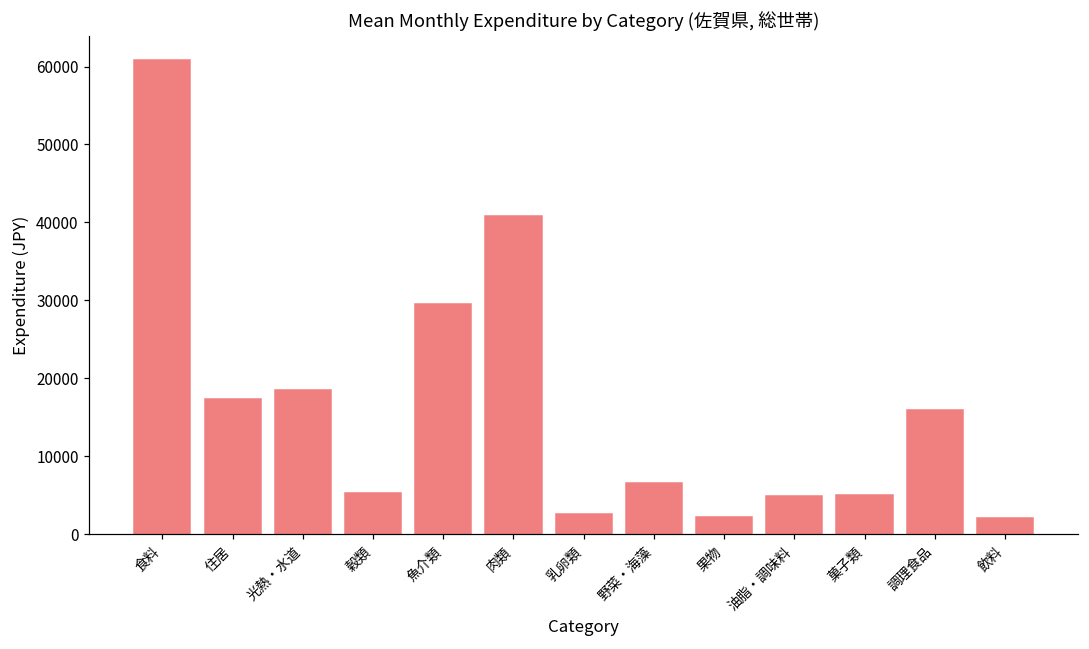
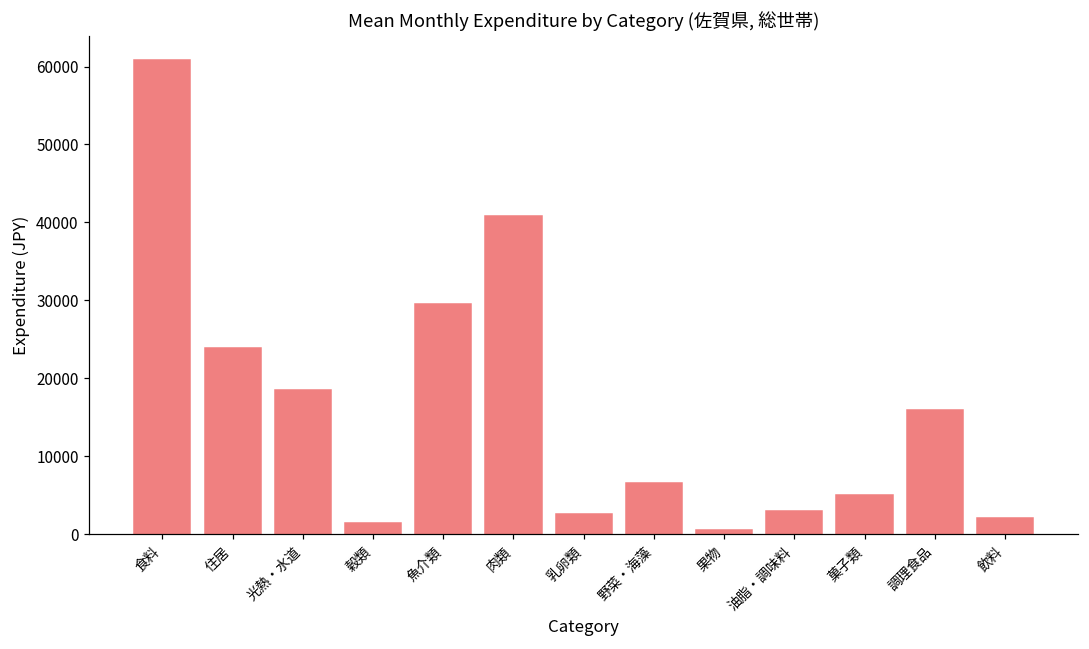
住居: 17000 -> 24000
穀類: 5000 -> 1000
果物: 2000 -> 1000
油脂・調味料: 5000 -> 3000
